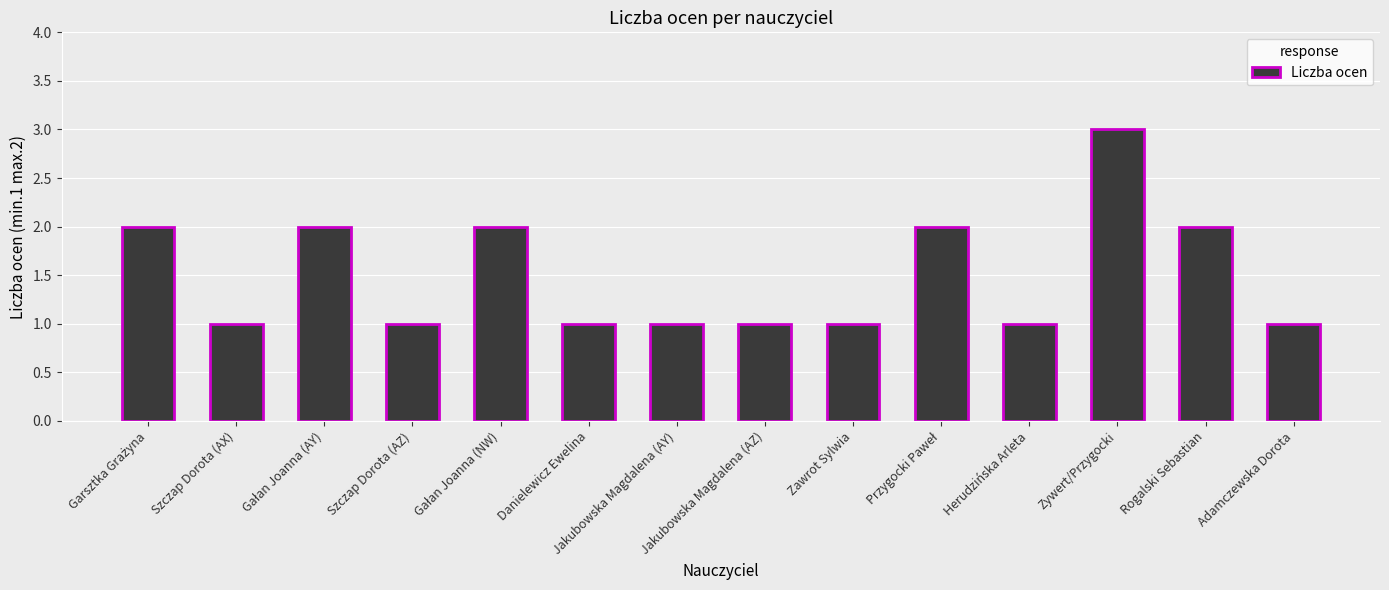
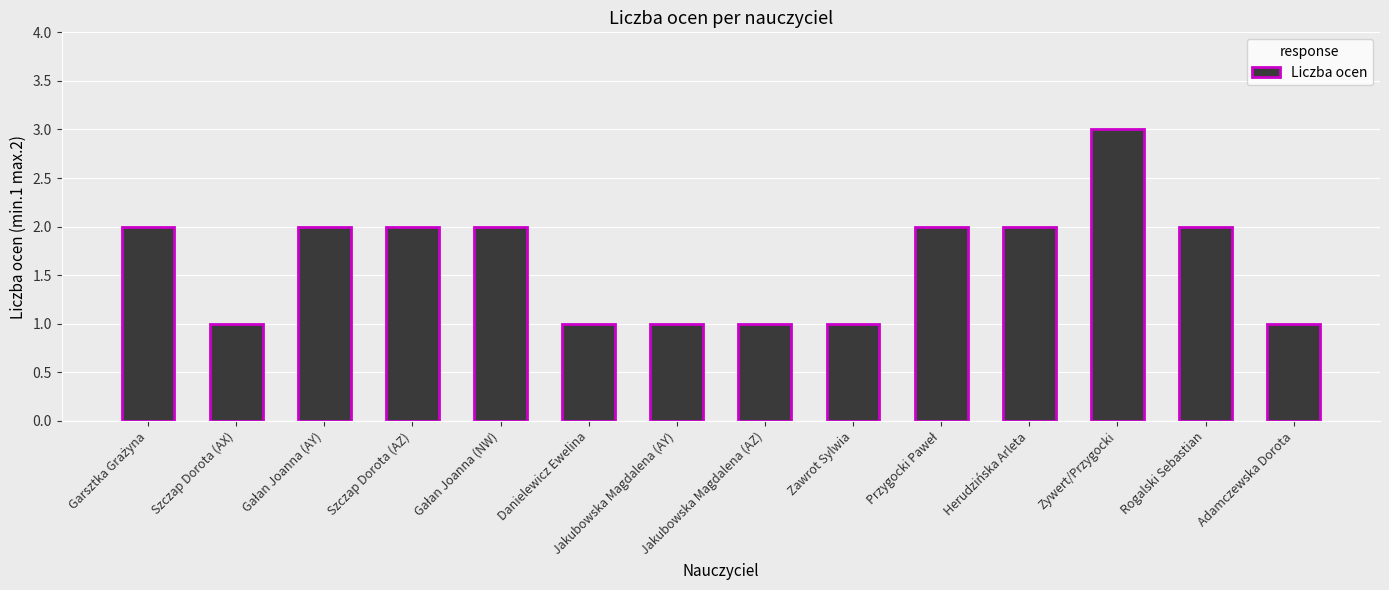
Szczap Dorota (AZ): 1 -> 2
Herudzińska Arleta: 1 -> 2
